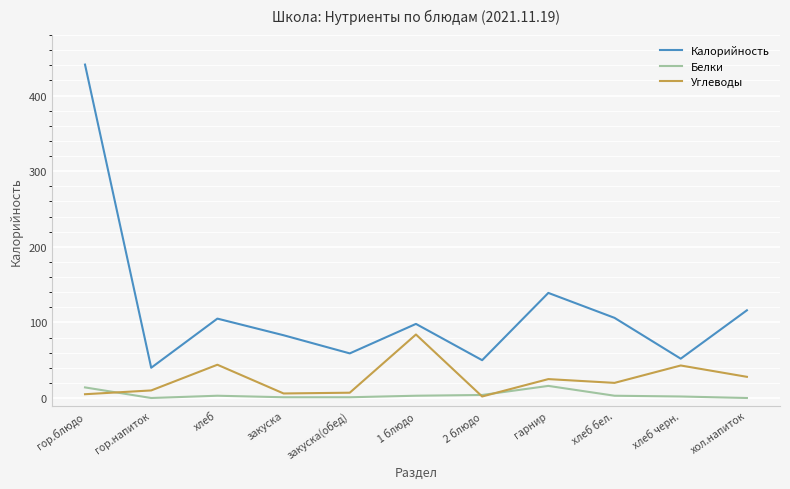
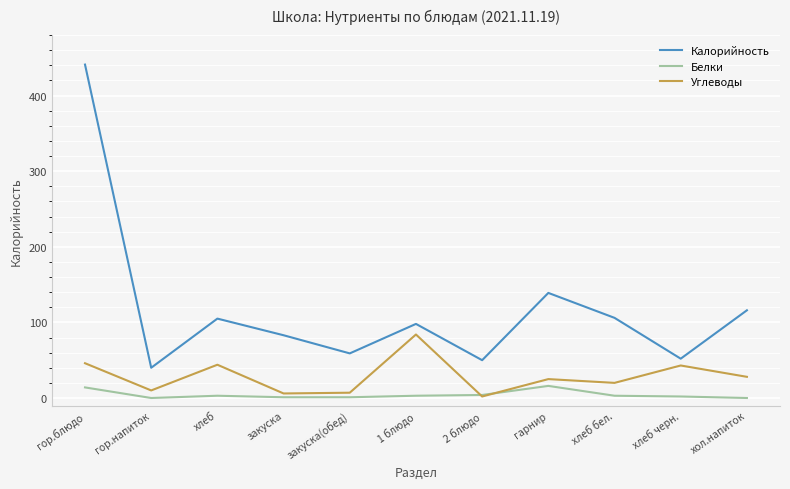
Углеводы, гор.блюдо: 10 -> 50
